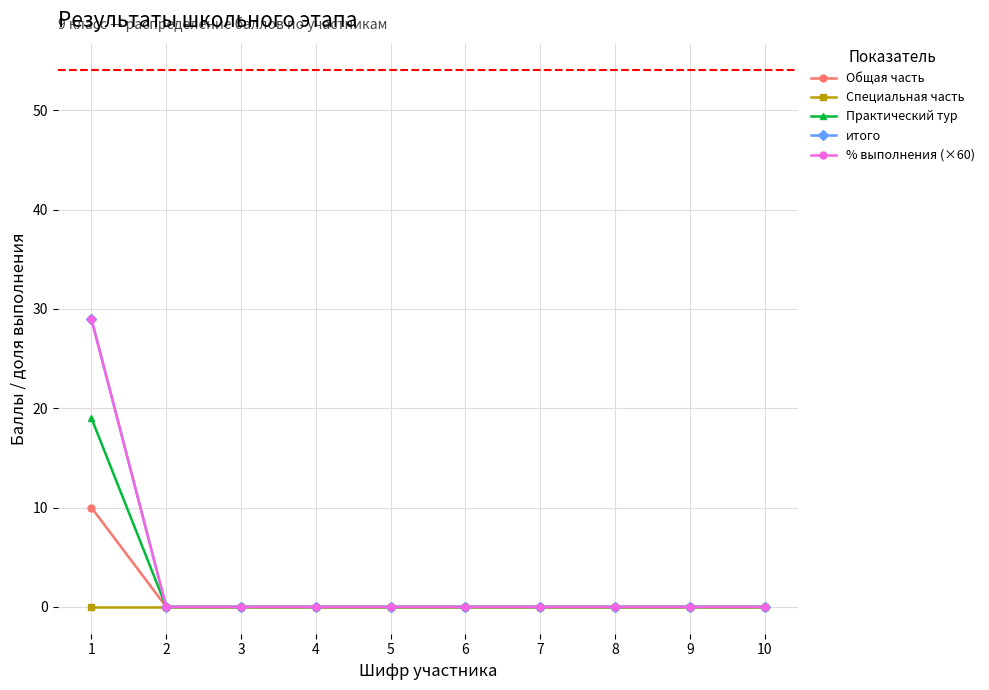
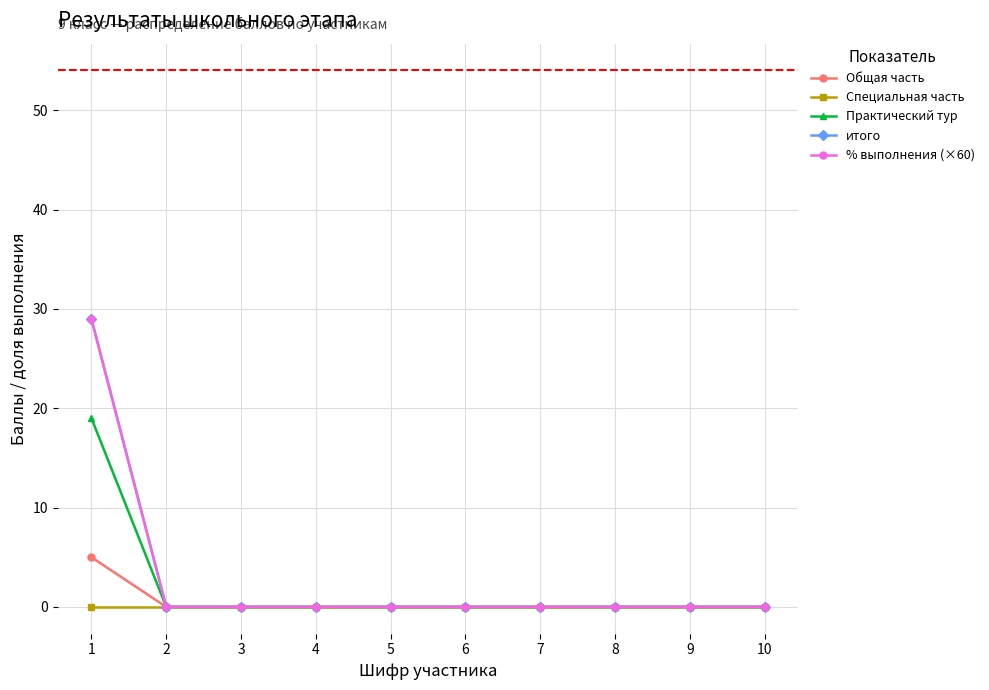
Общая часть, 1: 10 -> 5
